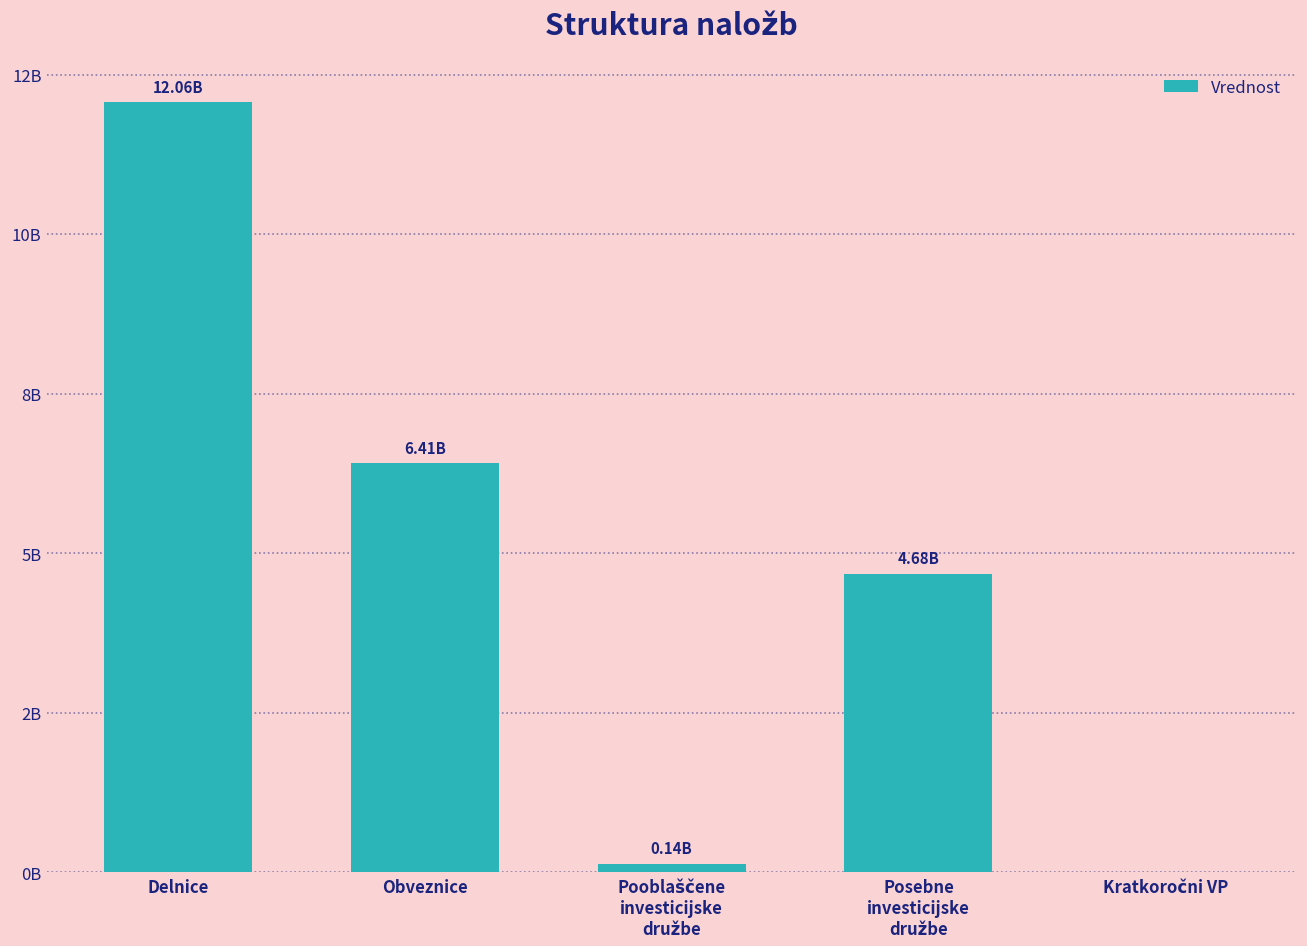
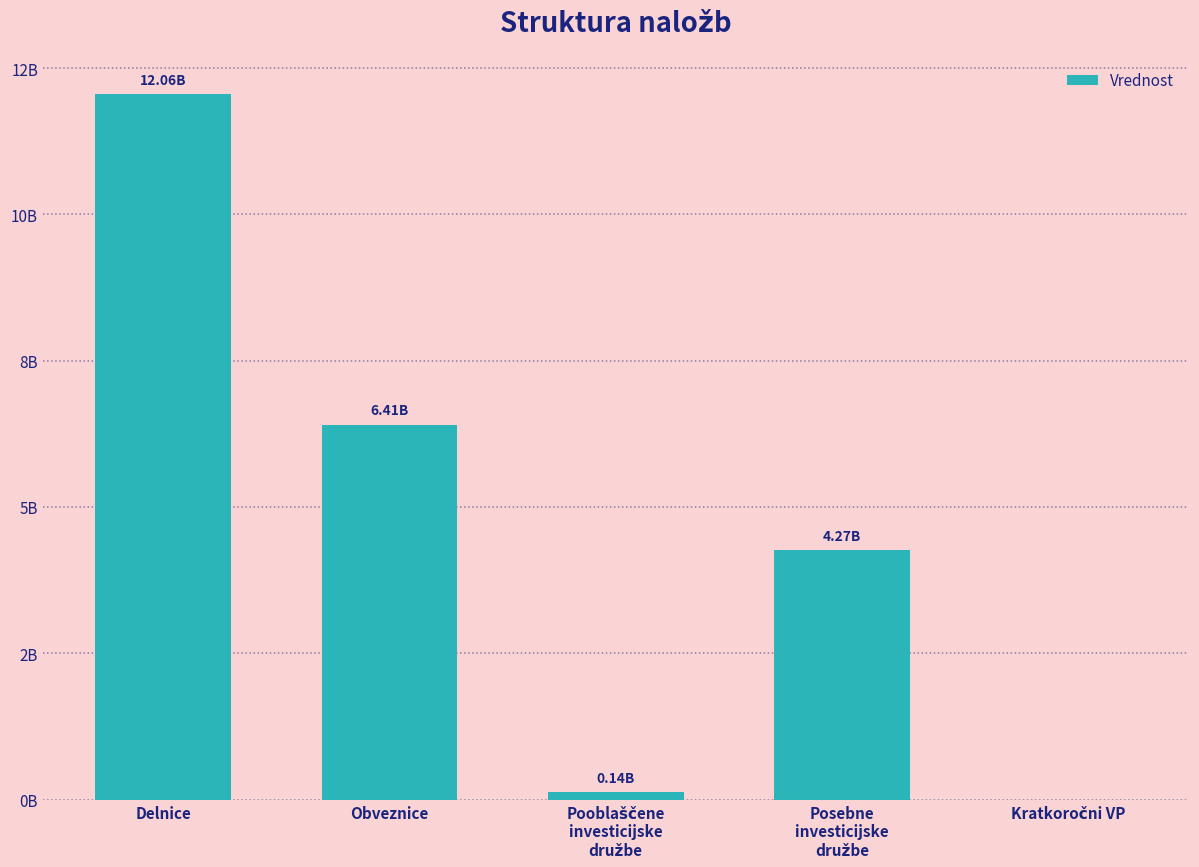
Posebne investicijske družbe: 4.68B -> 4.27B
